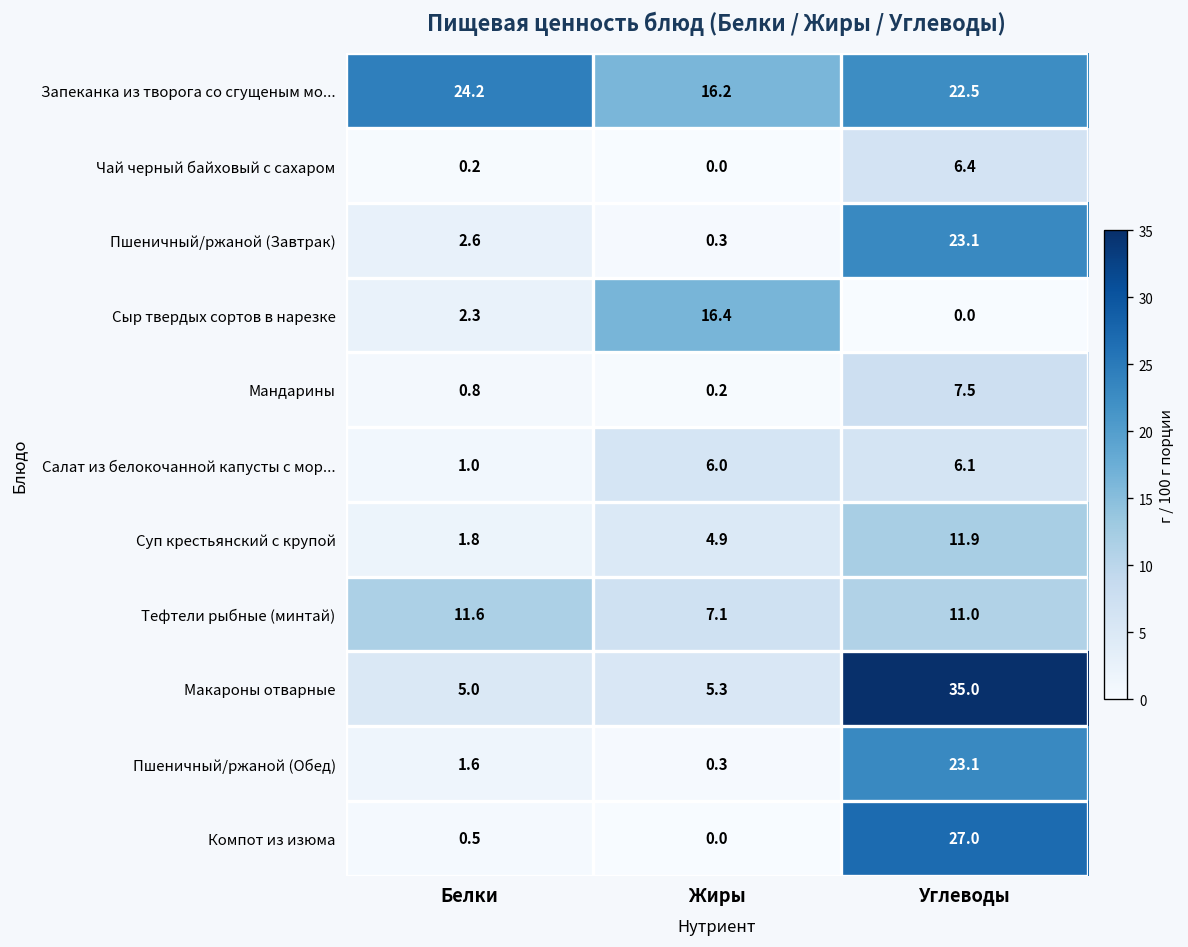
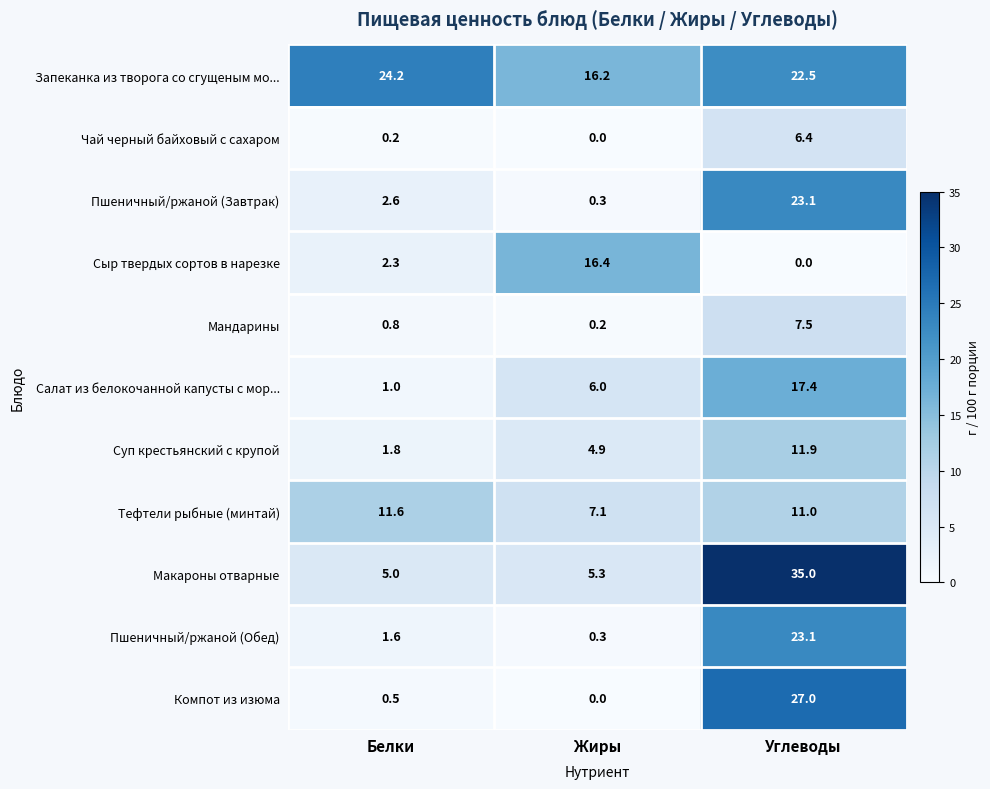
Салат из белокочанной капусты с мор..., Углеводы: 6.1 -> 17.4
